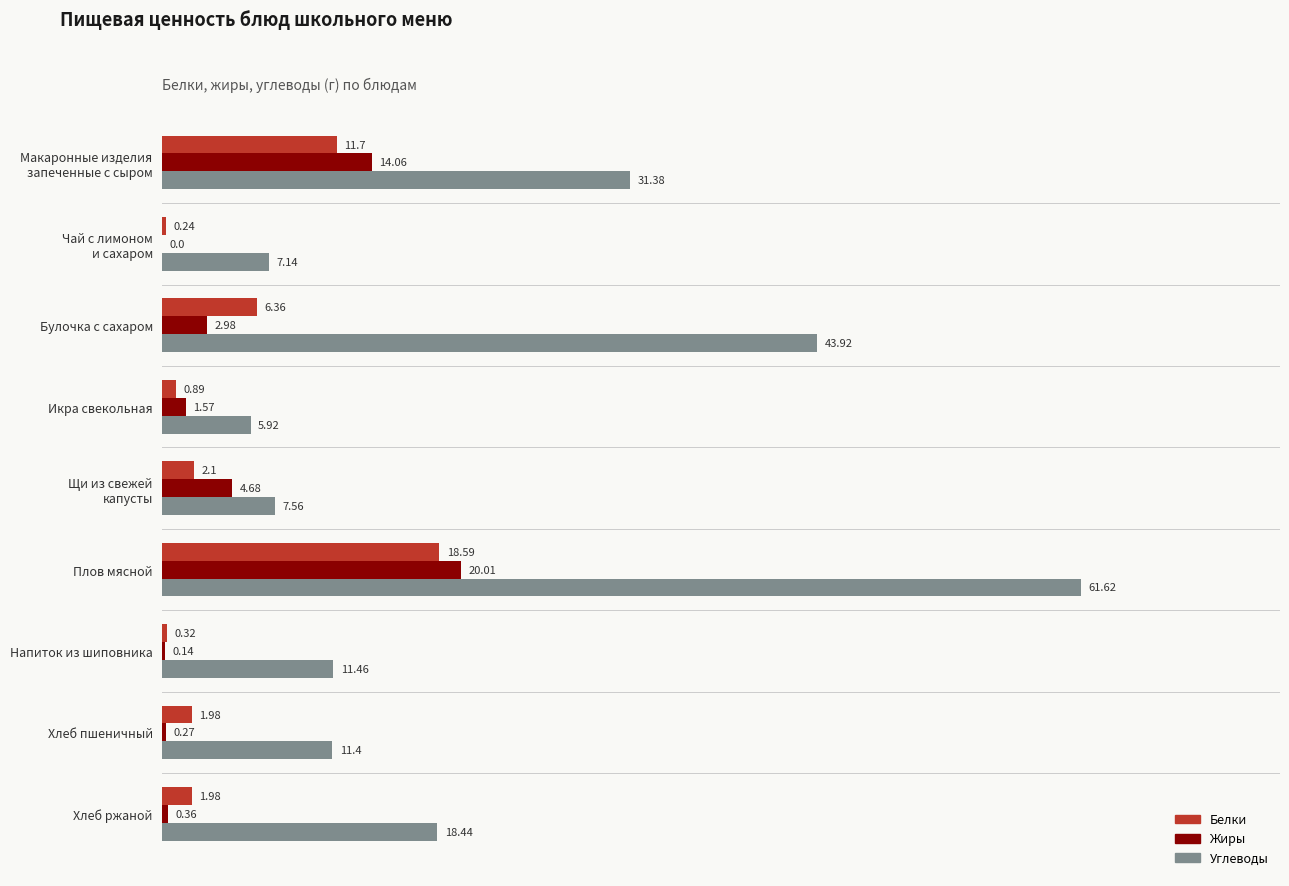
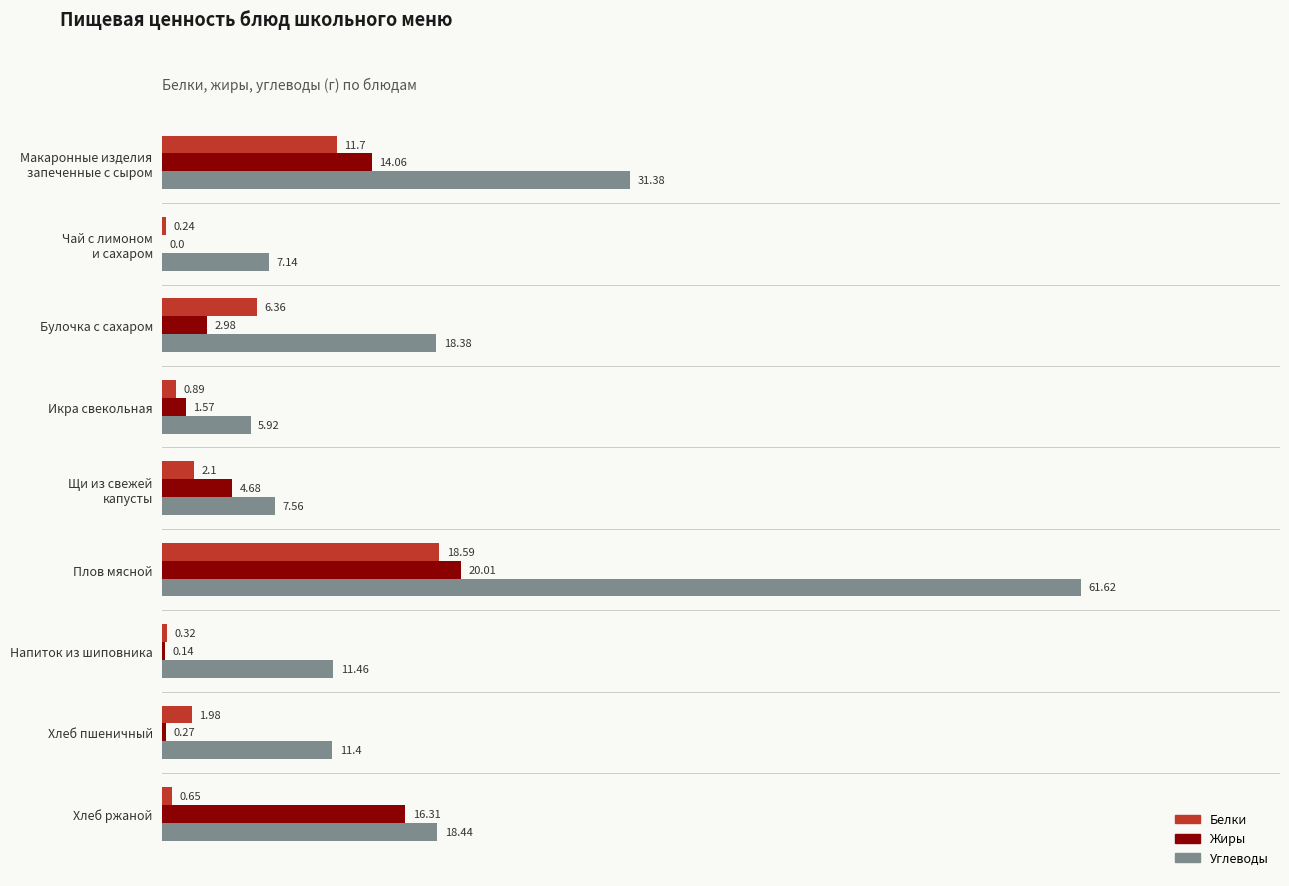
Углеводы, Булочка с сахаром: 43.92 -> 18.38
Белки, Хлеб ржаной: 1.98 -> 0.65
Жиры, Хлеб ржаной: 0.36 -> 16.31
